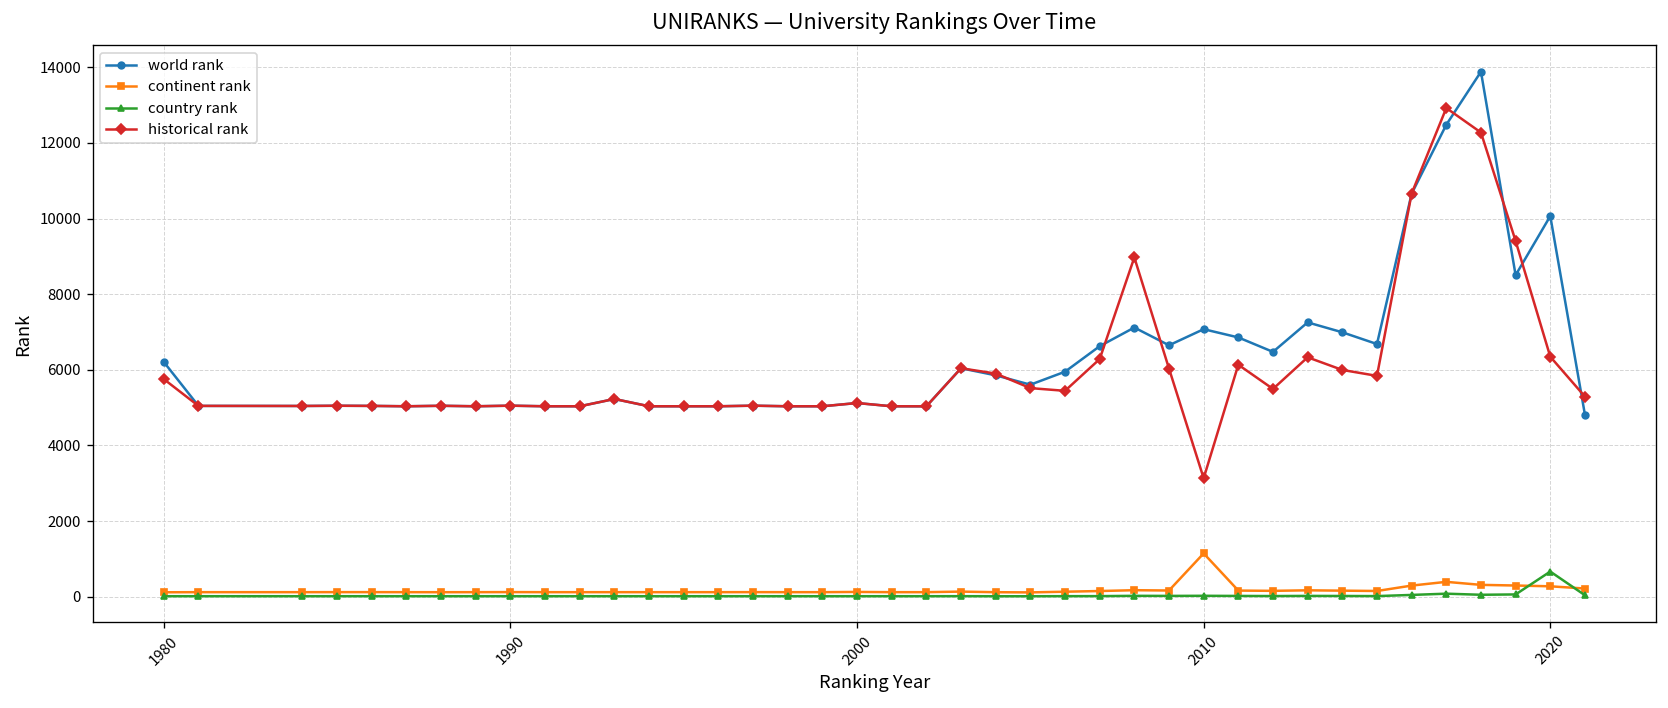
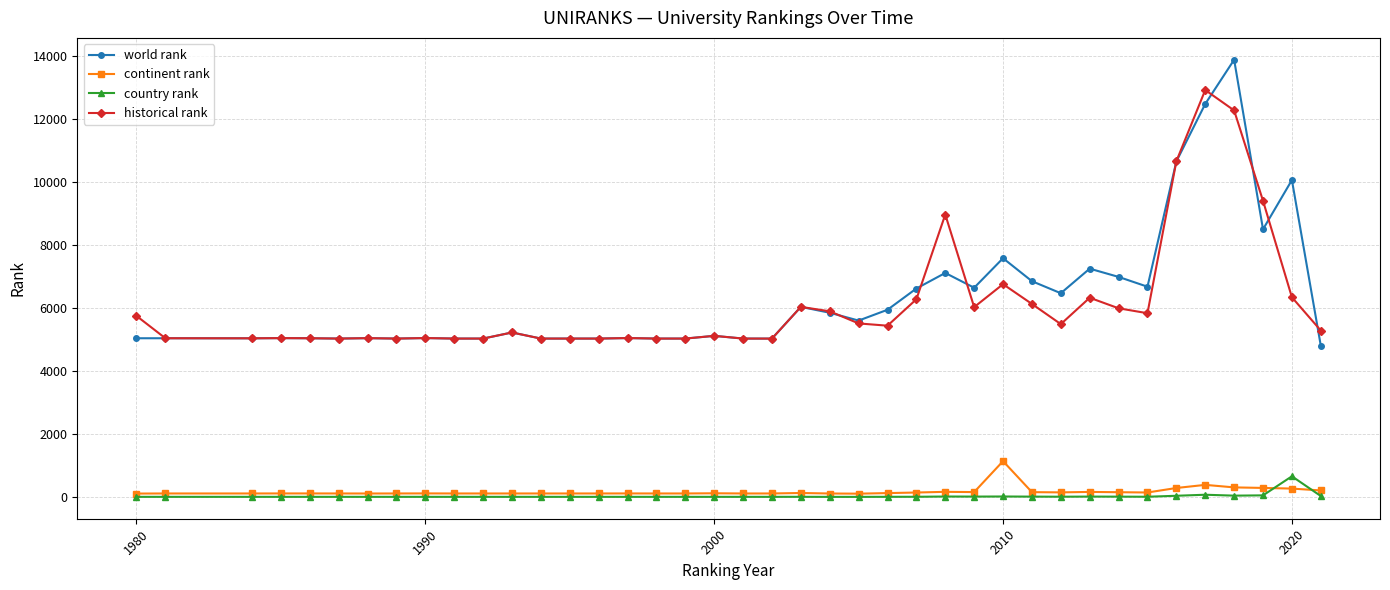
world rank, 1980: 6200 -> 5000
world rank, 2010: 7100 -> 7600
historical rank, 2010: 3100 -> 6800
